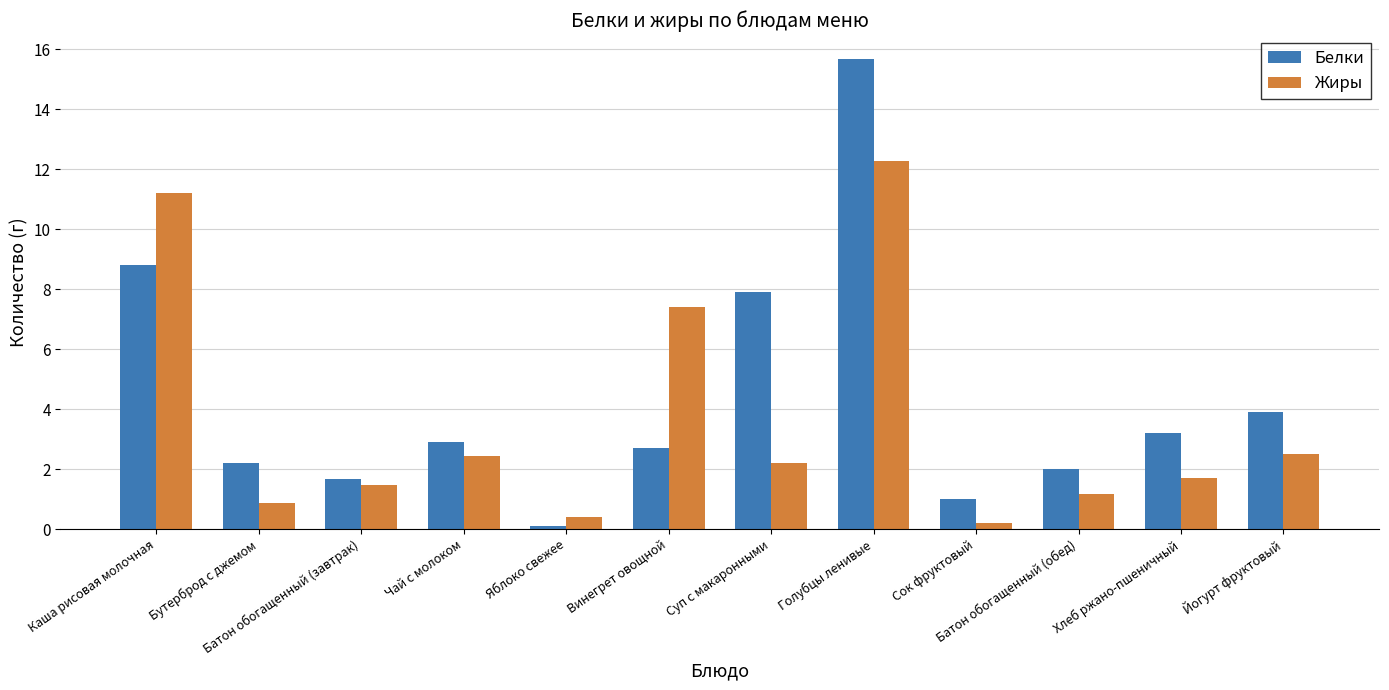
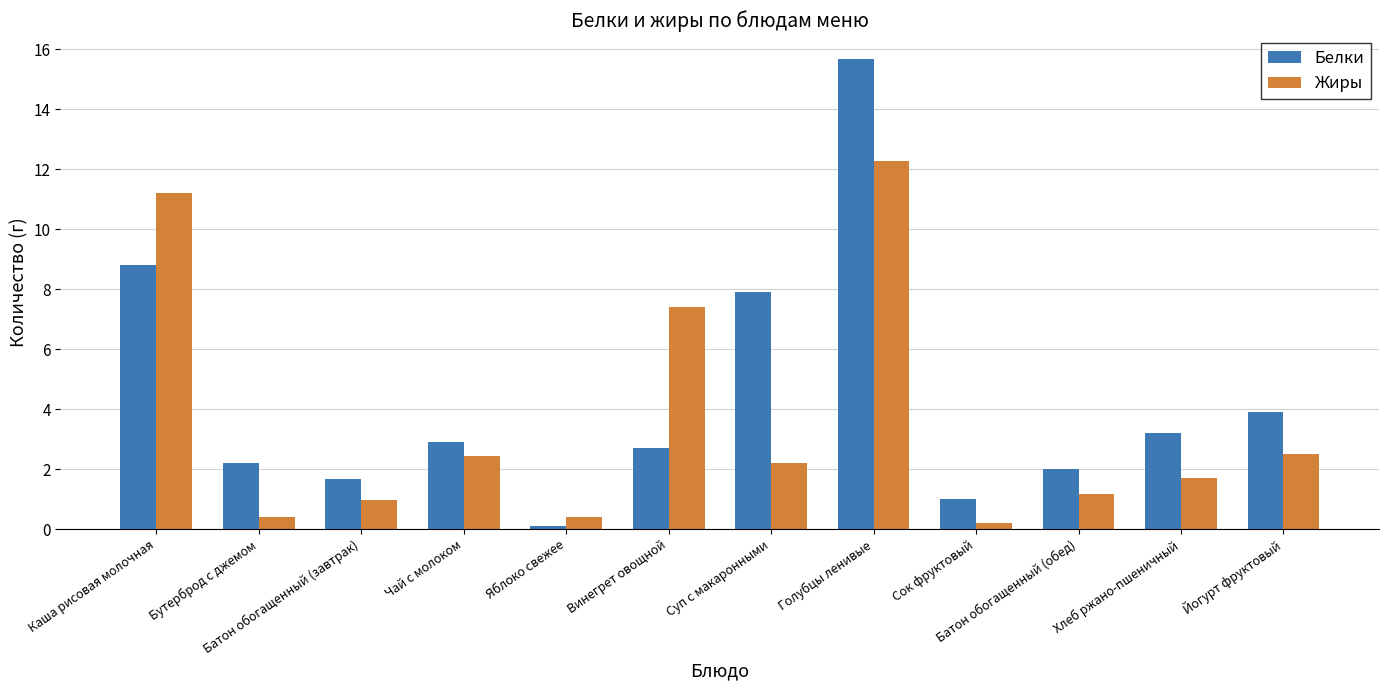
Жиры, Бутерброд с джемом: 0.9 -> 0.4
Жиры, Батон обогащенный (завтрак): 1.5 -> 1.0
